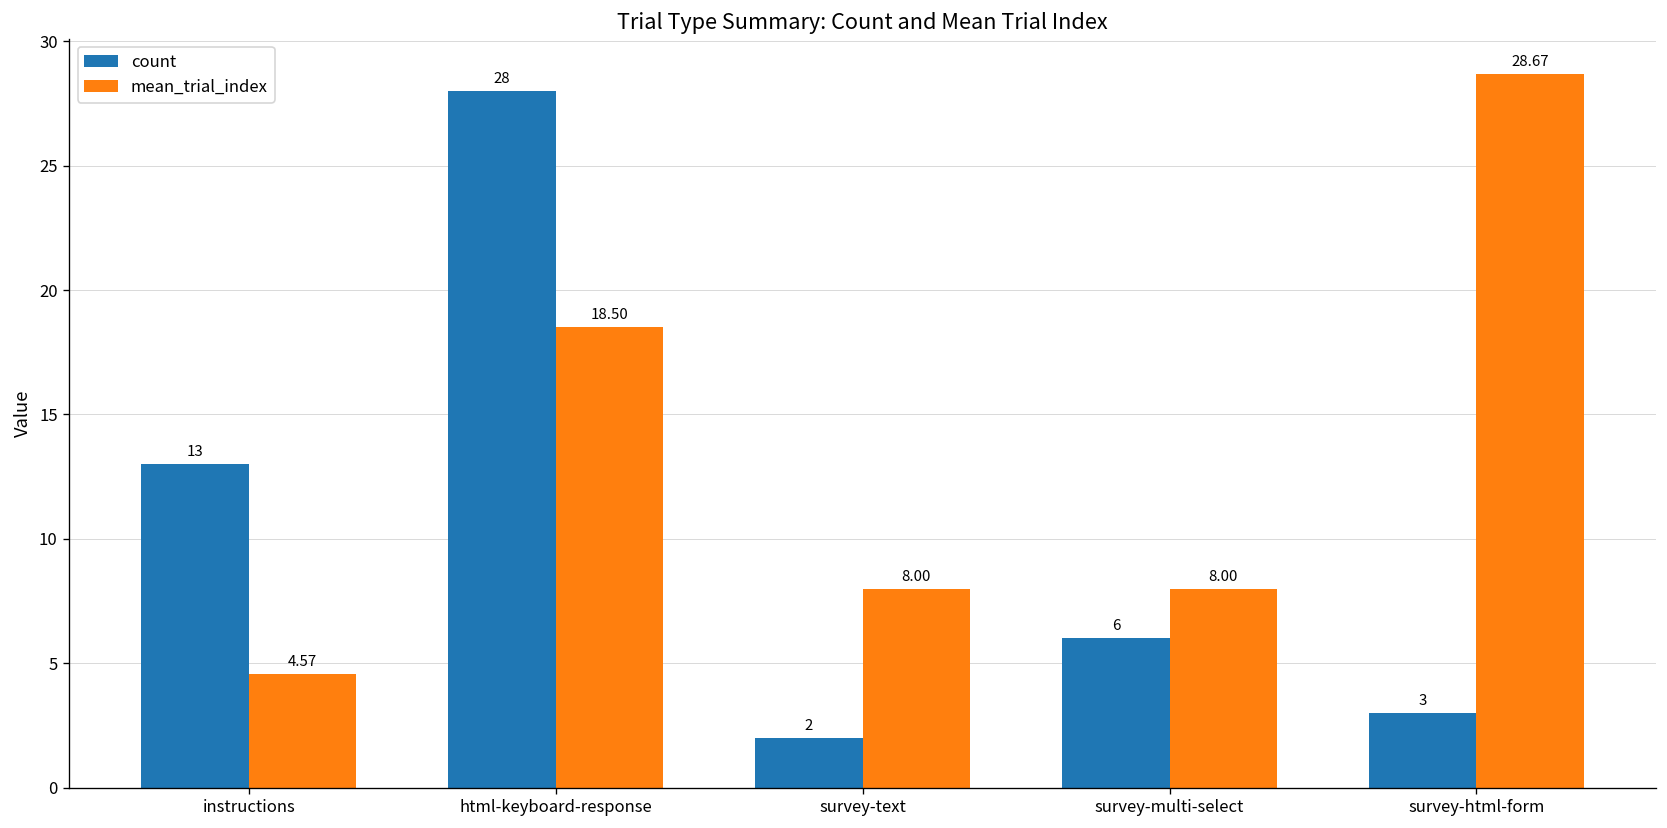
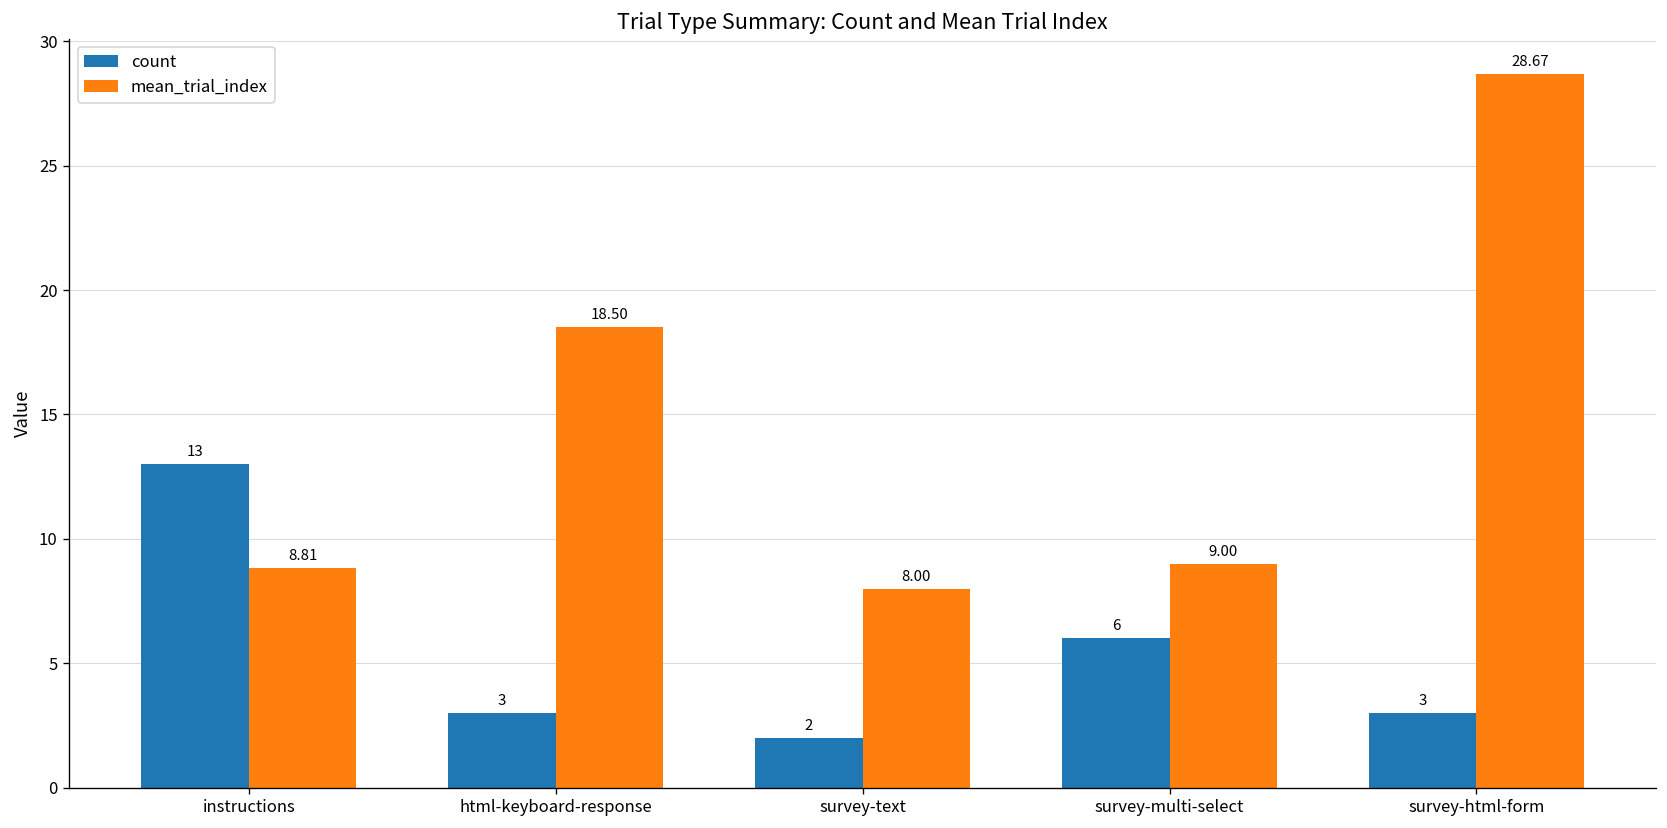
mean_trial_index, instructions: 4.57 -> 8.81
count, html-keyboard-response: 28 -> 3
mean_trial_index, survey-multi-select: 8.00 -> 9.00
